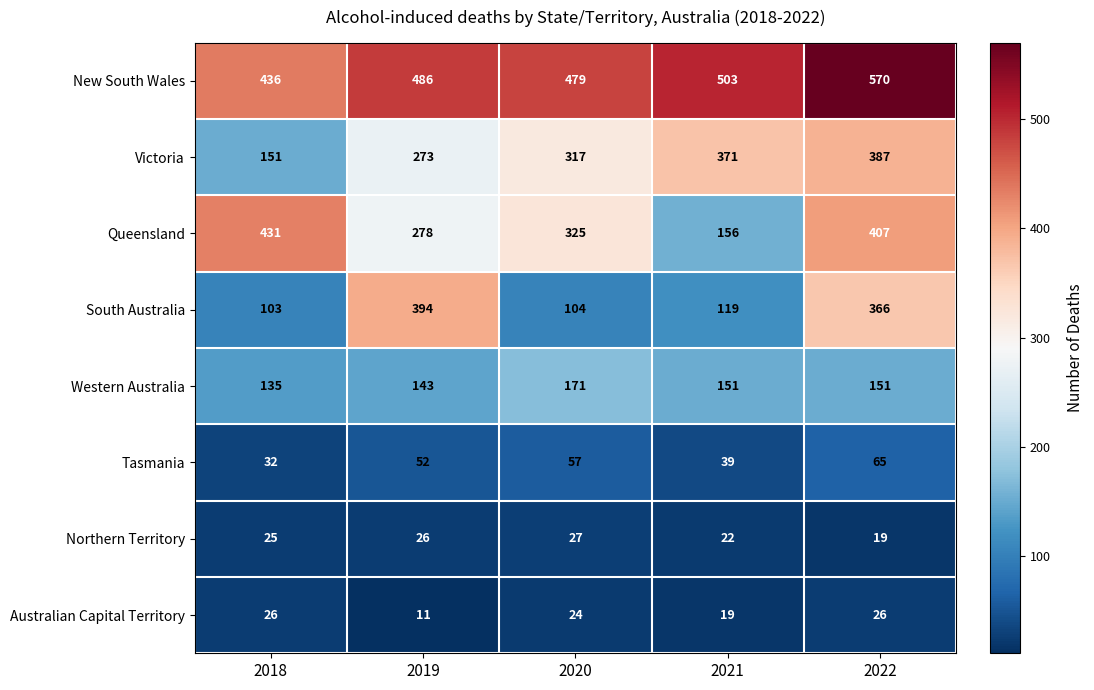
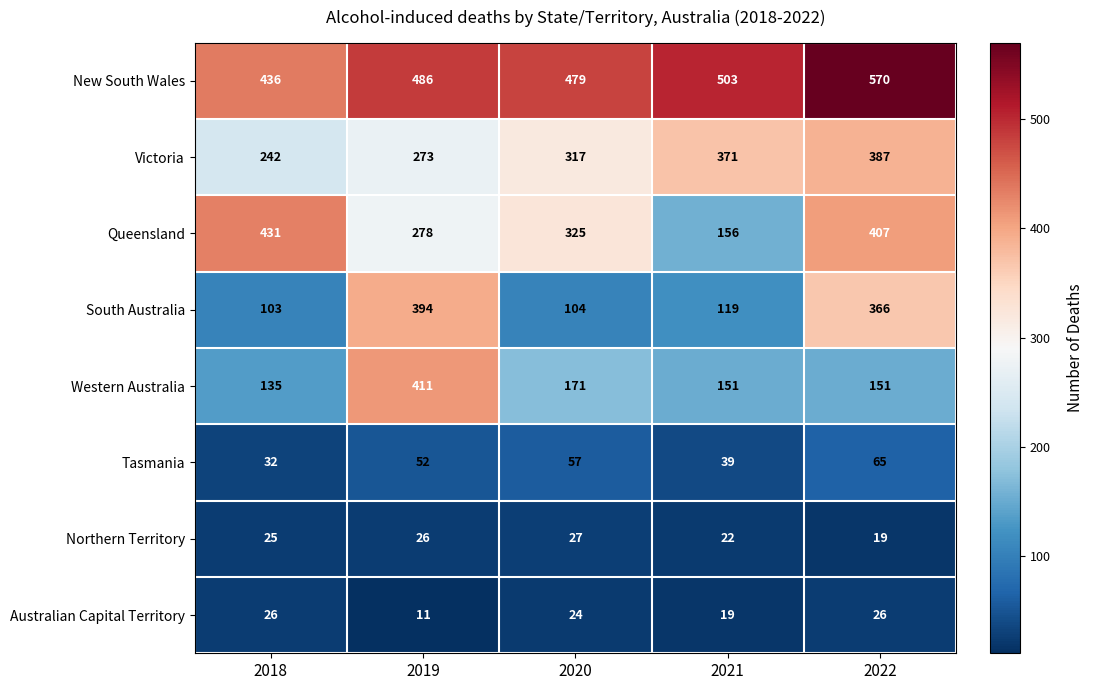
Victoria, 2018: 151 -> 242
Western Australia, 2019: 143 -> 411
